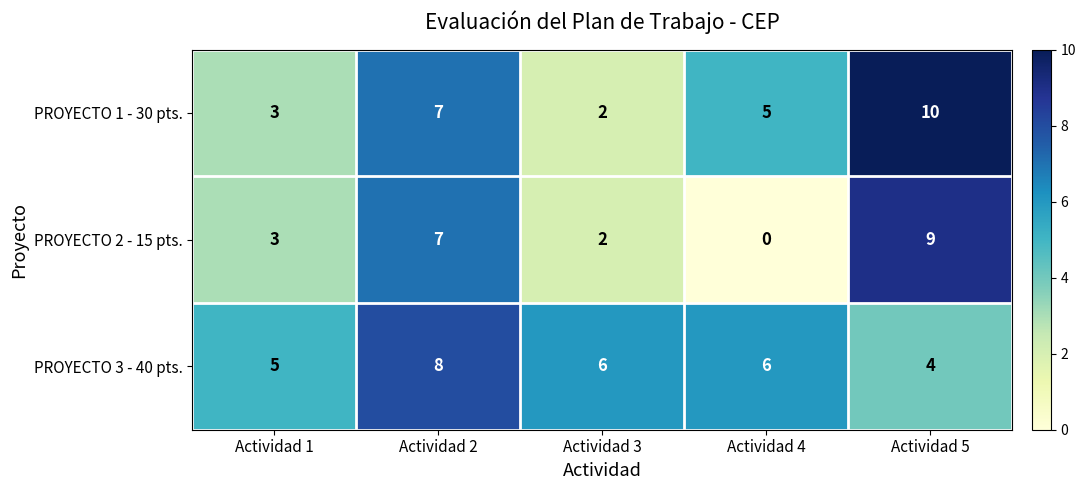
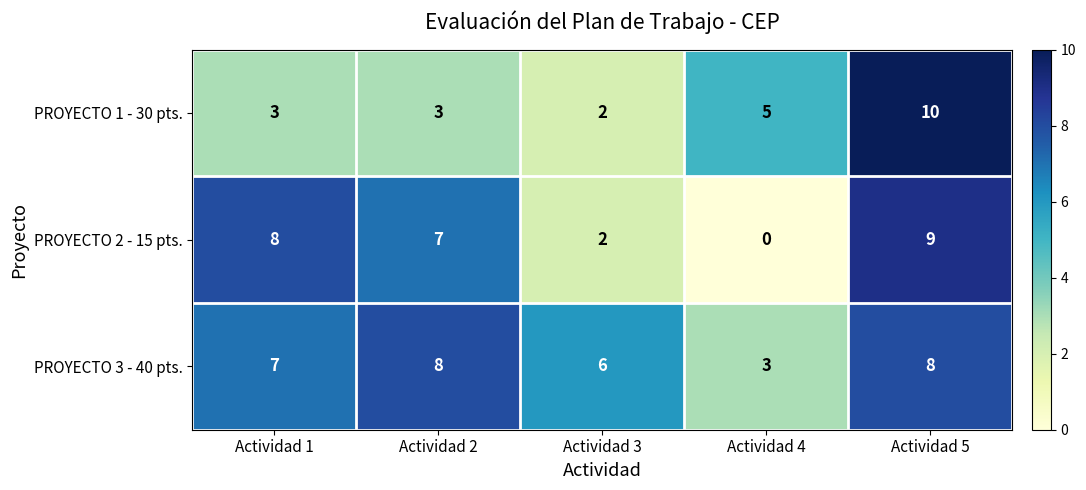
PROYECTO 1 - 30 pts., Actividad 2: 7 -> 3
PROYECTO 2 - 15 pts., Actividad 1: 3 -> 8
PROYECTO 3 - 40 pts., Actividad 1: 5 -> 7
PROYECTO 3 - 40 pts., Actividad 4: 6 -> 3
PROYECTO 3 - 40 pts., Actividad 5: 4 -> 8
